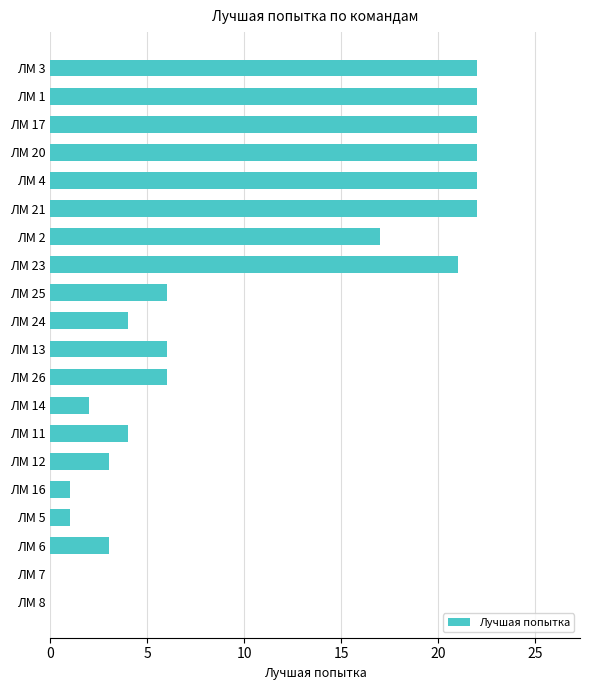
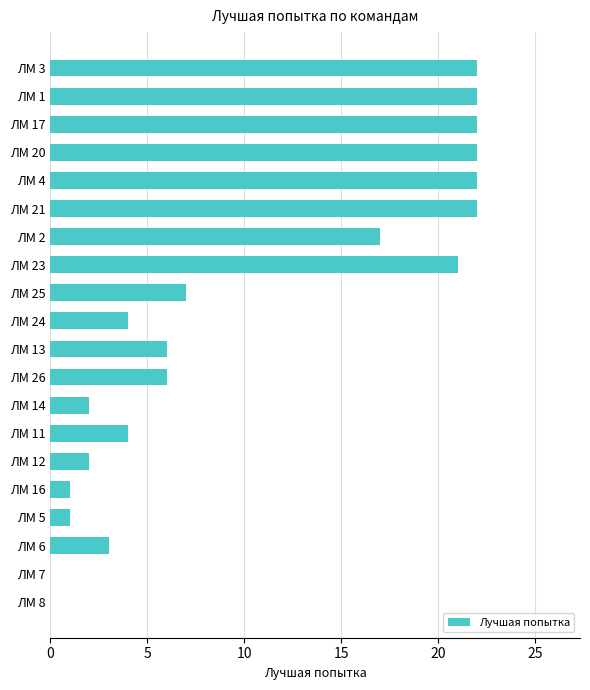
ЛМ 25: 6 -> 7
ЛМ 12: 3 -> 2
